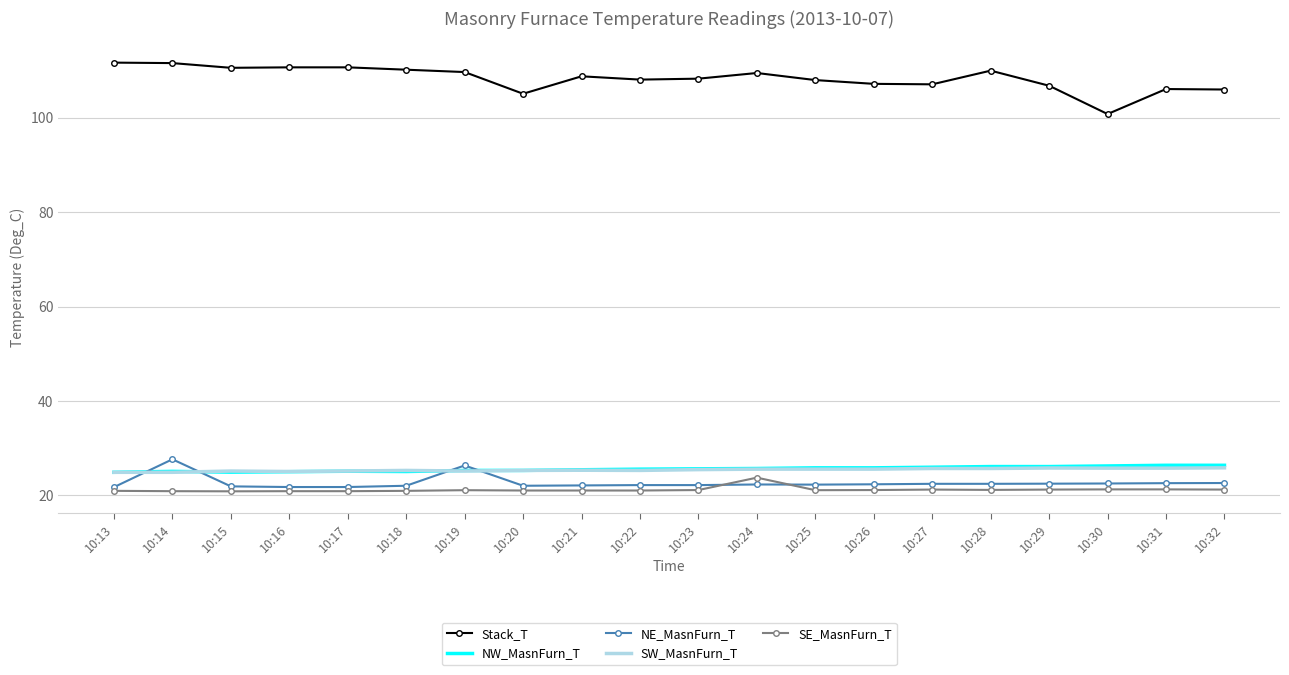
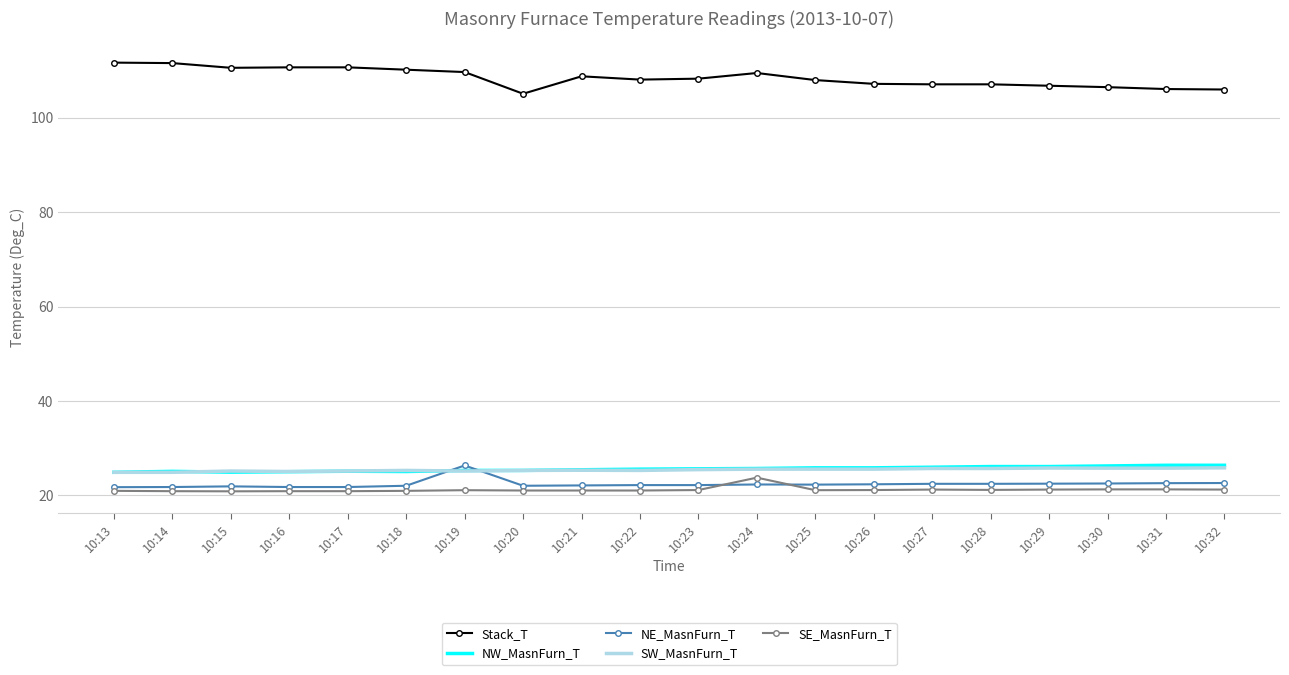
NE_MasnFurn_T, 10:14: 28 -> 22
Stack_T, 10:28: 110 -> 107
Stack_T, 10:30: 101 -> 107
